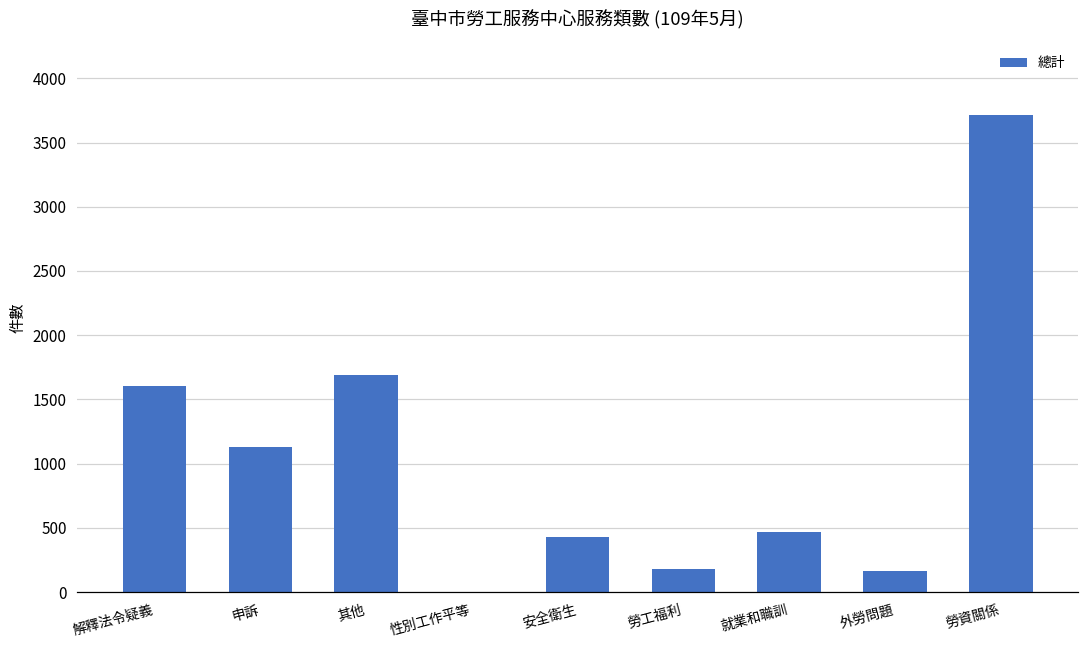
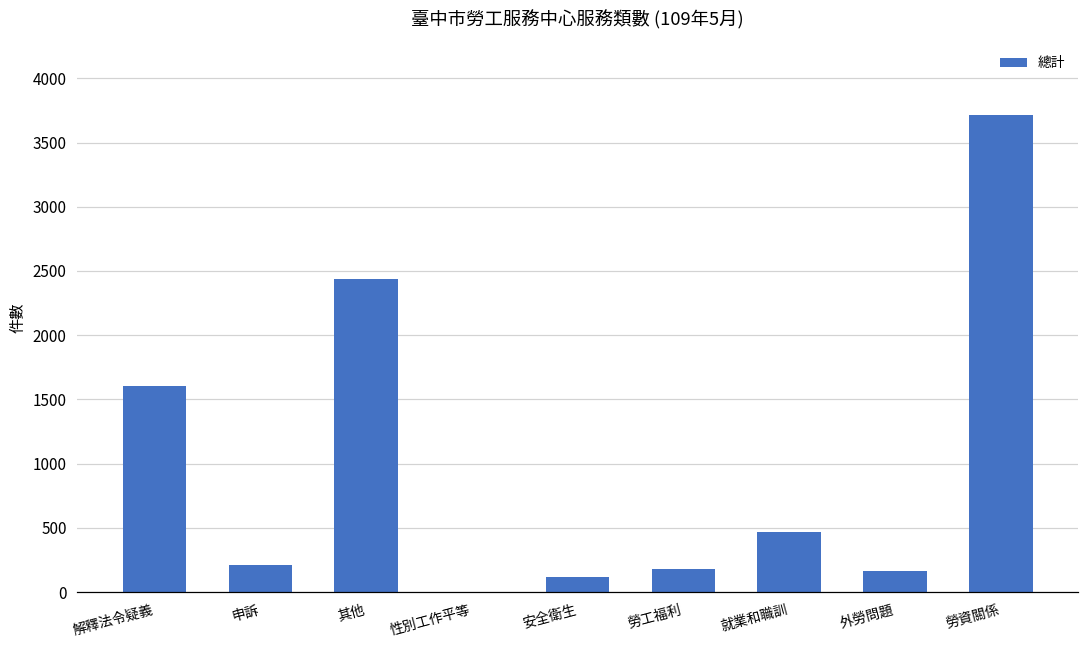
申訴: 1130 -> 210
其他: 1690 -> 2440
安全衛生: 430 -> 120
